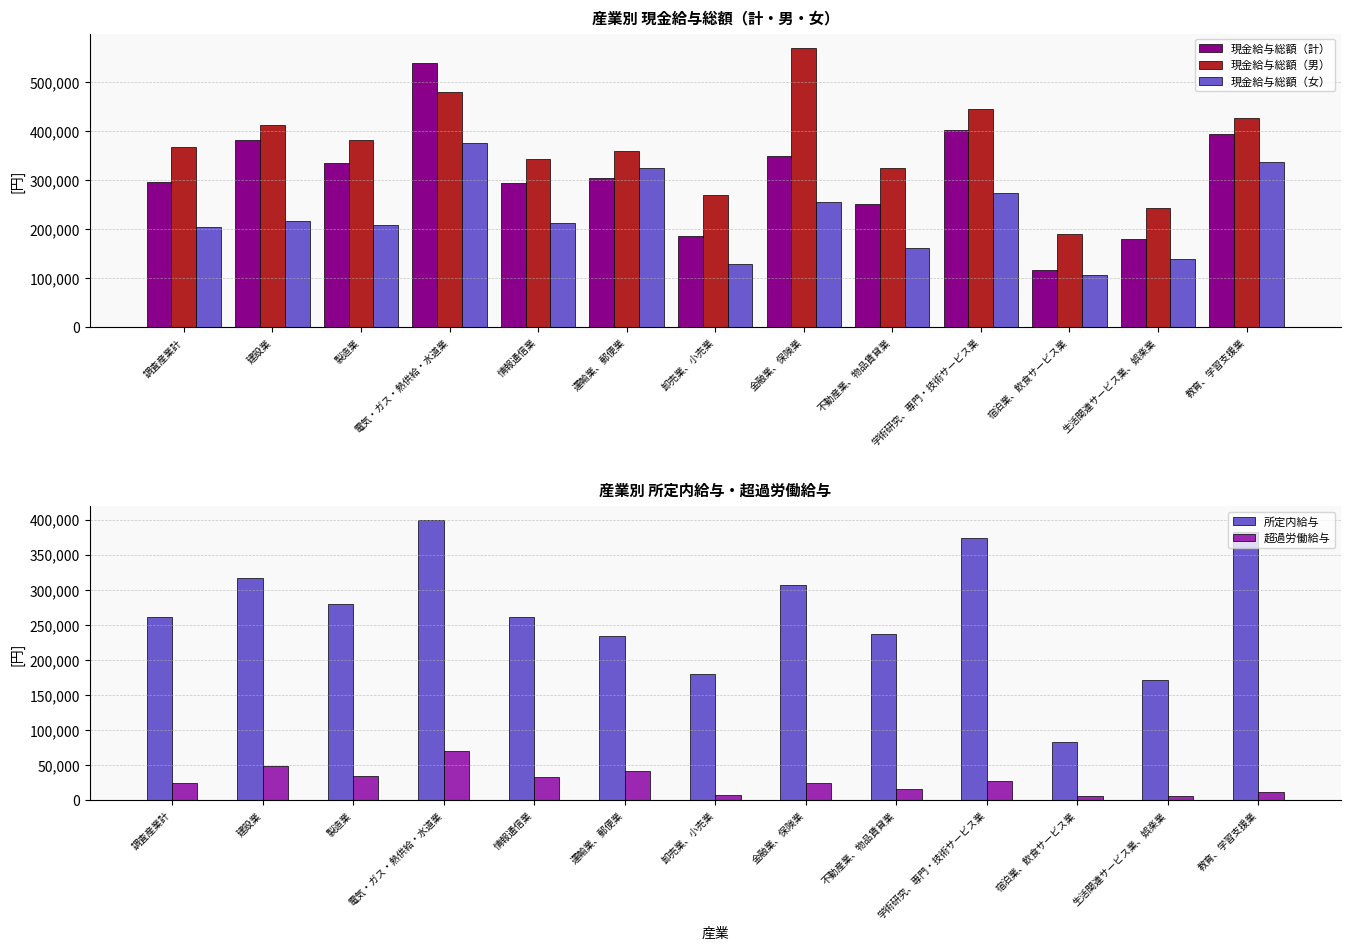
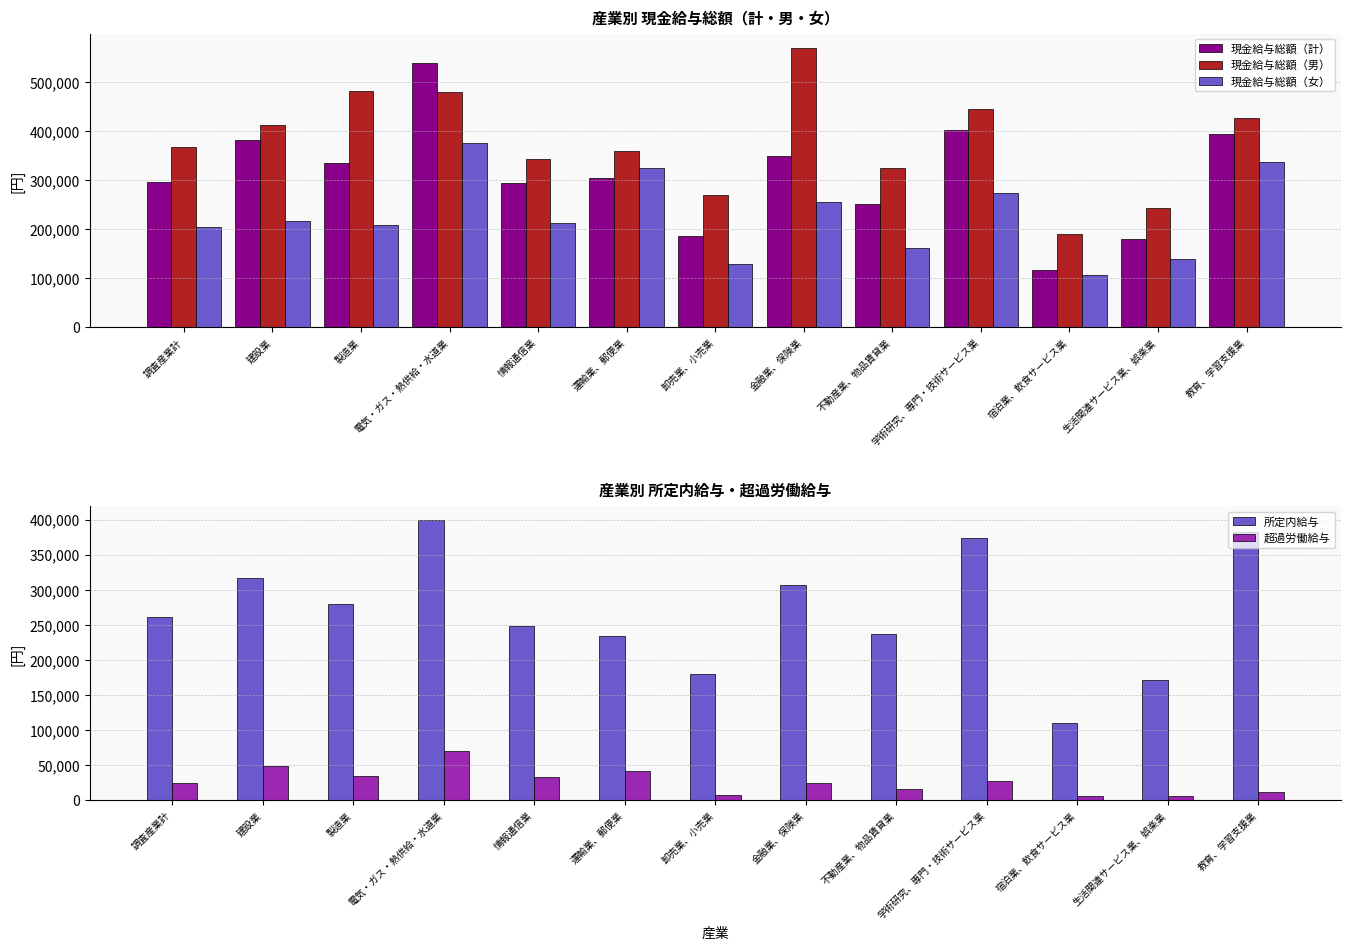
産業別 現金給与総額（計・男・女）, 現金給与総額（男）, 製造業: 380,000 -> 480,000
産業別 所定内給与・超過労働給与, 所定内給与, 情報通信業: 260,000 -> 250,000
産業別 所定内給与・超過労働給与, 所定内給与, 宿泊業、飲食サービス業: 80,000 -> 110,000
